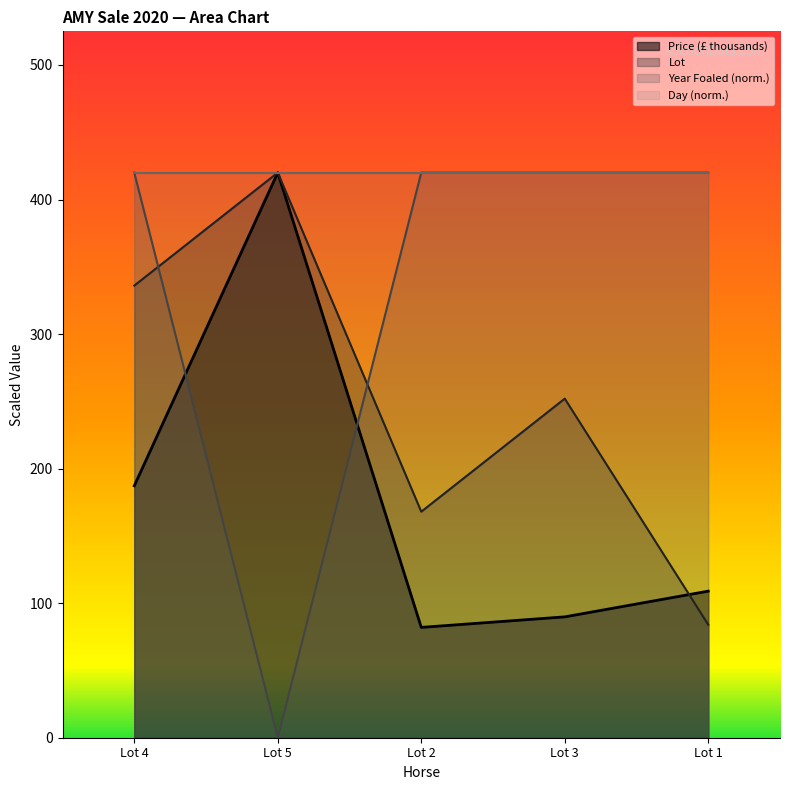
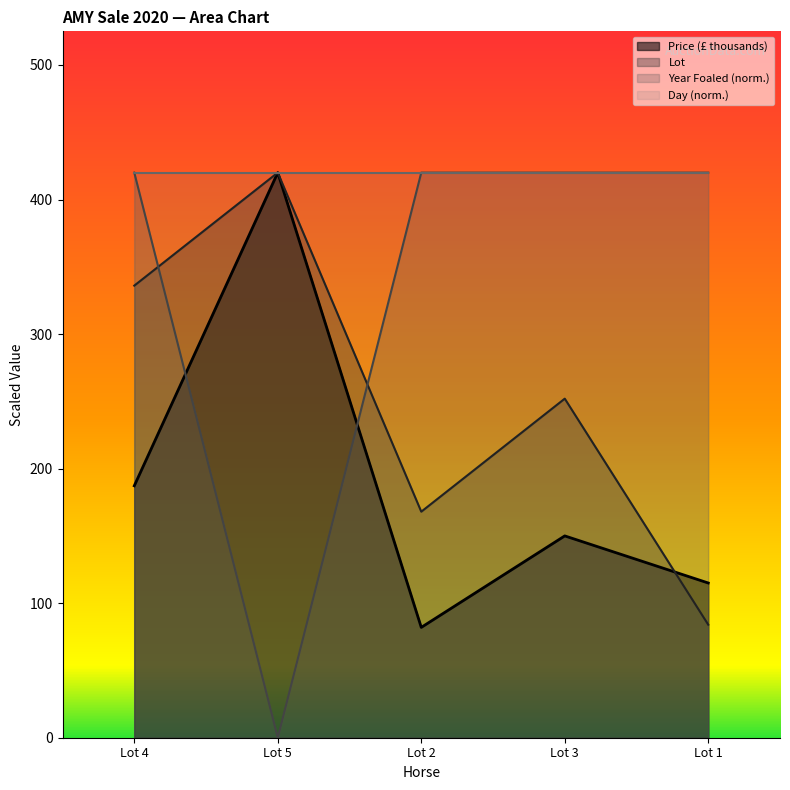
Price (£ thousands), Lot 3: 90 -> 150
Price (£ thousands), Lot 1: 109 -> 115
